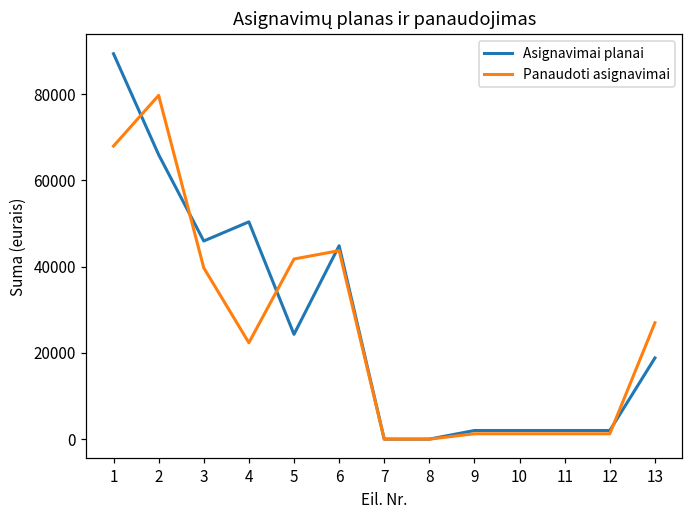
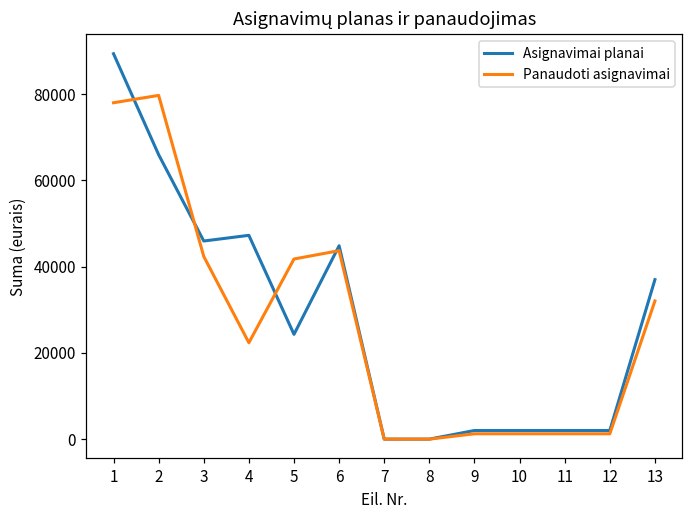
Panaudoti asignavimai, 1: 68000 -> 78000
Panaudoti asignavimai, 3: 40000 -> 42000
Asignavimai planai, 4: 50000 -> 47000
Asignavimai planai, 13: 19000 -> 37000
Panaudoti asignavimai, 13: 27000 -> 32000
